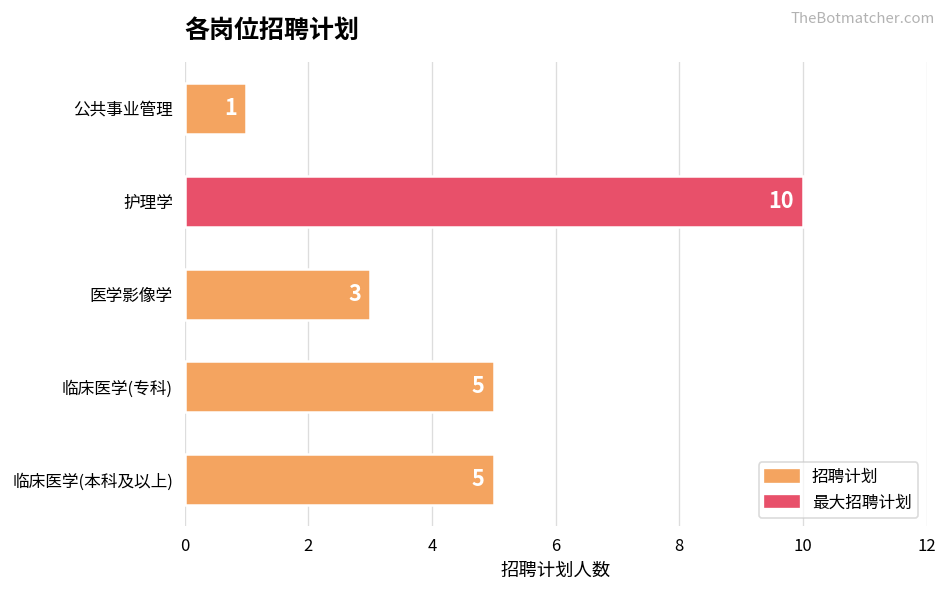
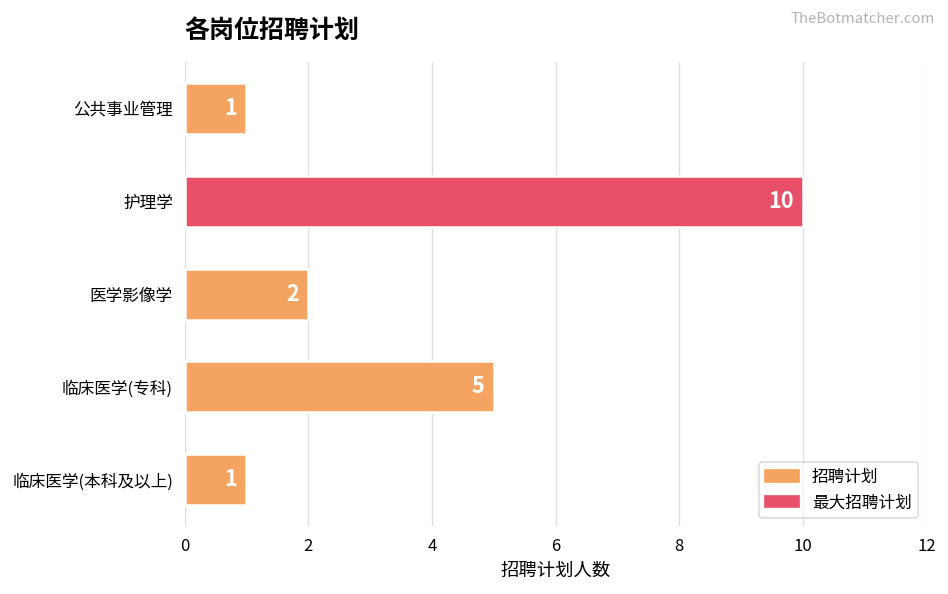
医学影像学: 3 -> 2
临床医学(本科及以上): 5 -> 1
